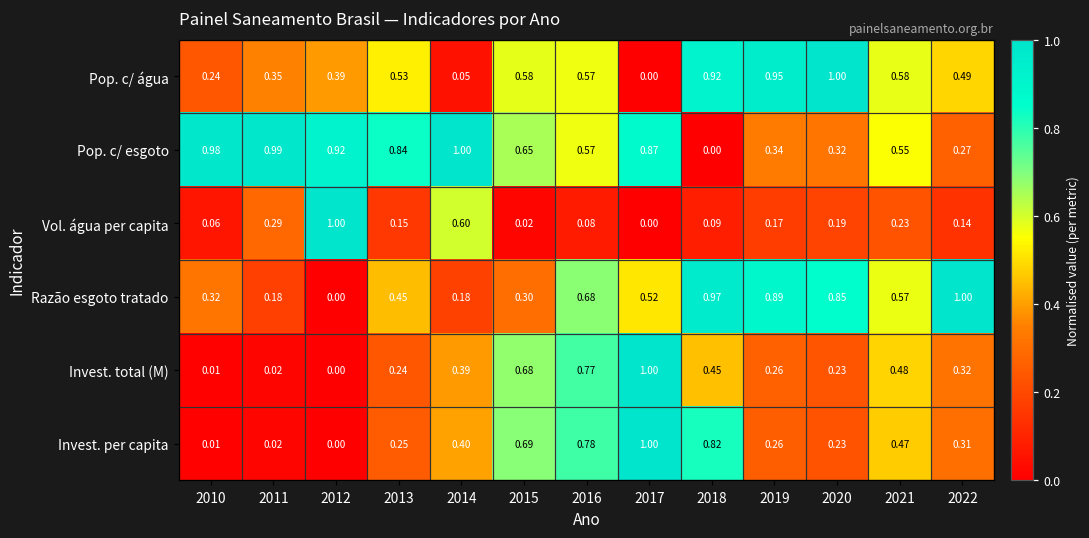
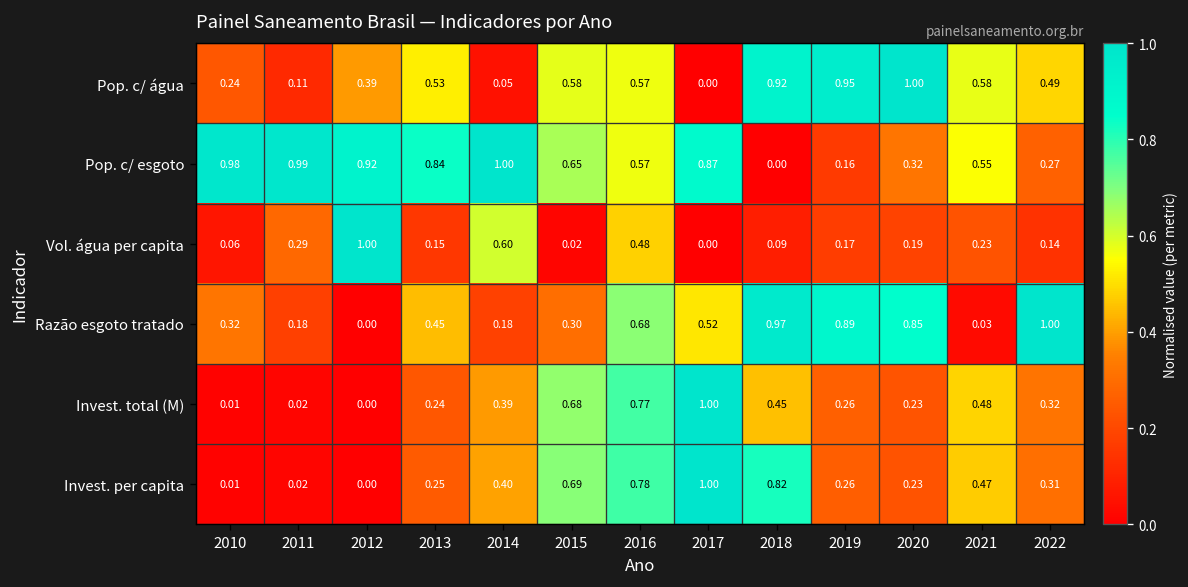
Pop. c/ água, 2011: 0.35 -> 0.11
Pop. c/ esgoto, 2019: 0.34 -> 0.16
Vol. água per capita, 2016: 0.08 -> 0.48
Razão esgoto tratado, 2021: 0.57 -> 0.03
